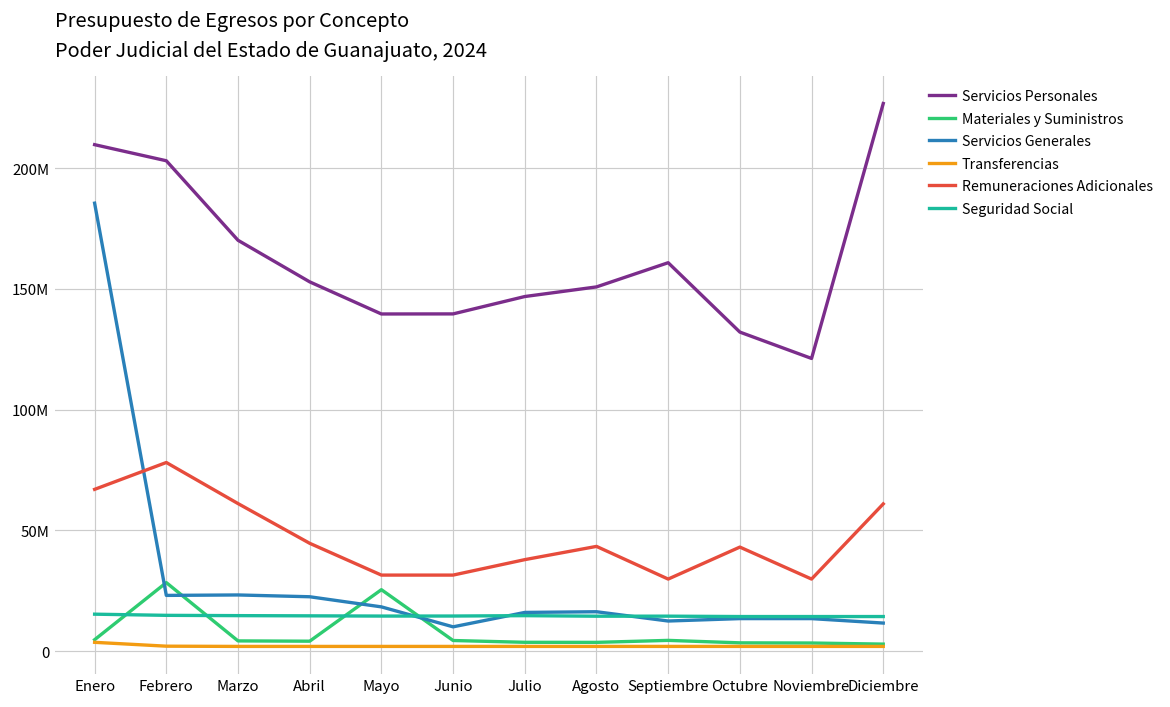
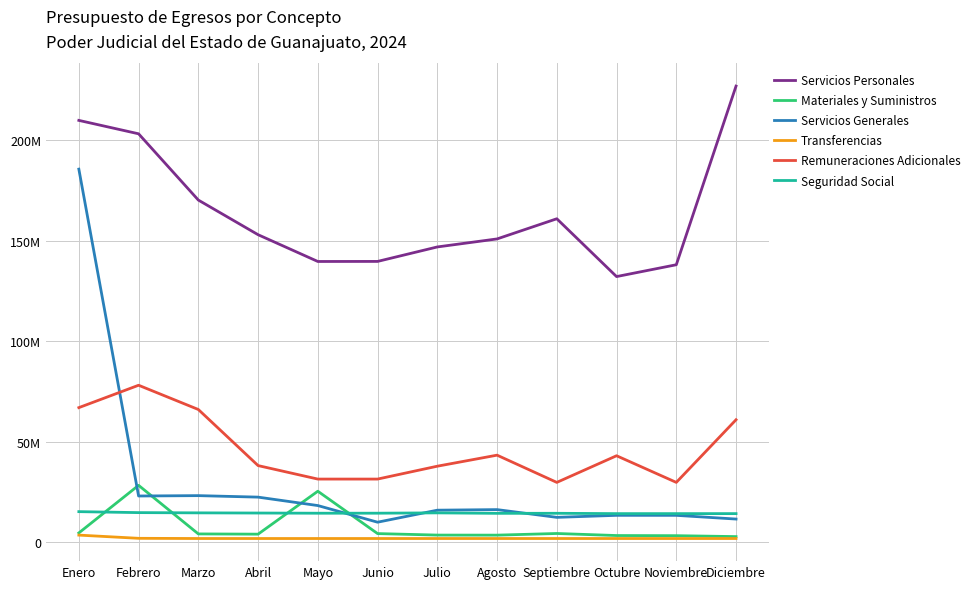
Remuneraciones Adicionales, Marzo: 61000000 -> 66000000
Remuneraciones Adicionales, Abril: 45000000 -> 38000000
Servicios Personales, Noviembre: 121000000 -> 138000000
